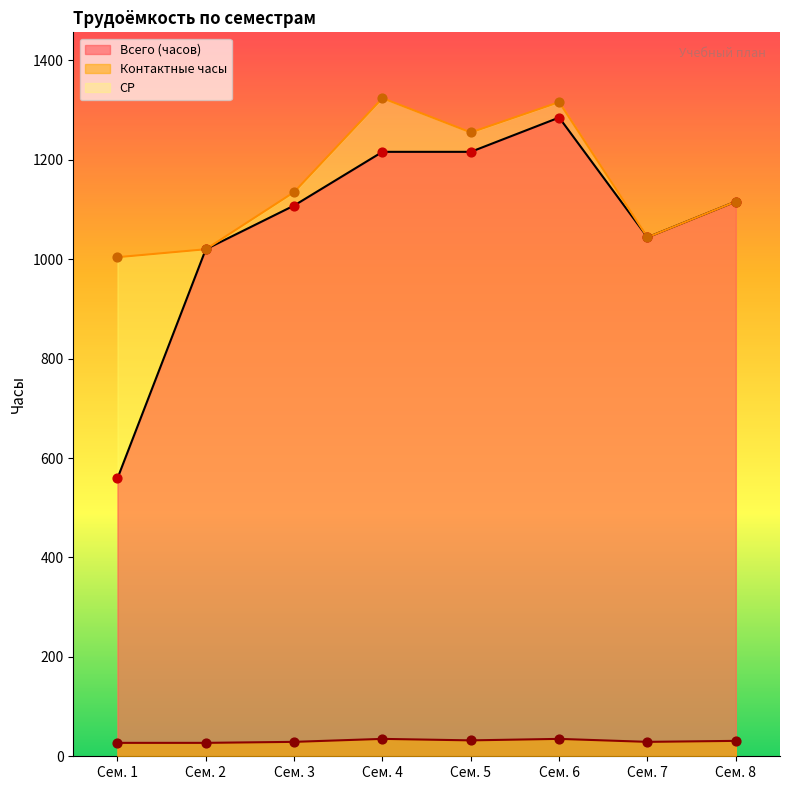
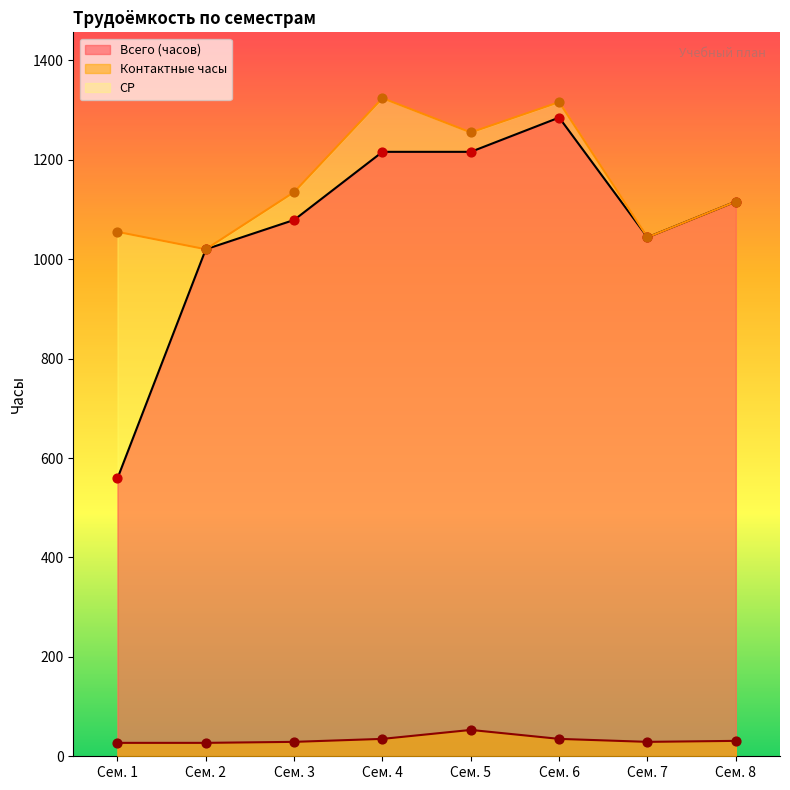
СР, Сем. 1: 1000 -> 1060
Всего (часов), Сем. 3: 1110 -> 1080
Контактные часы, Сем. 5: 30 -> 50
